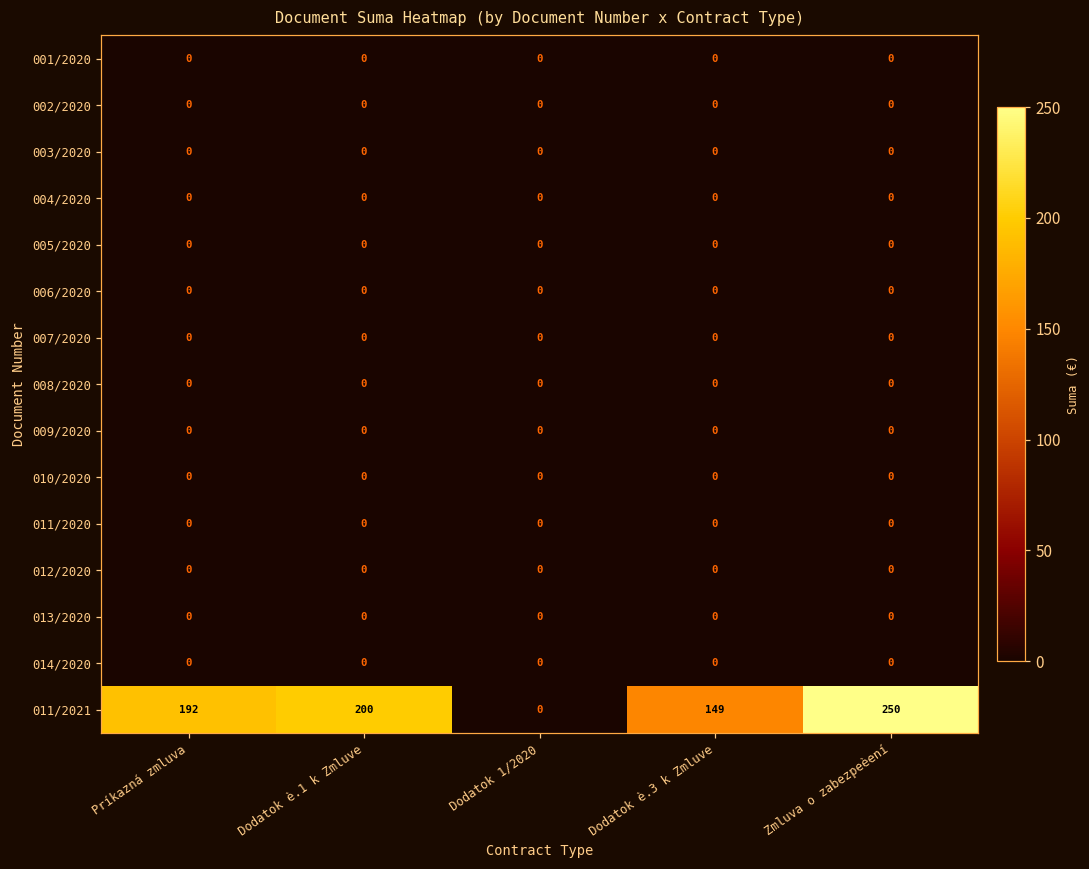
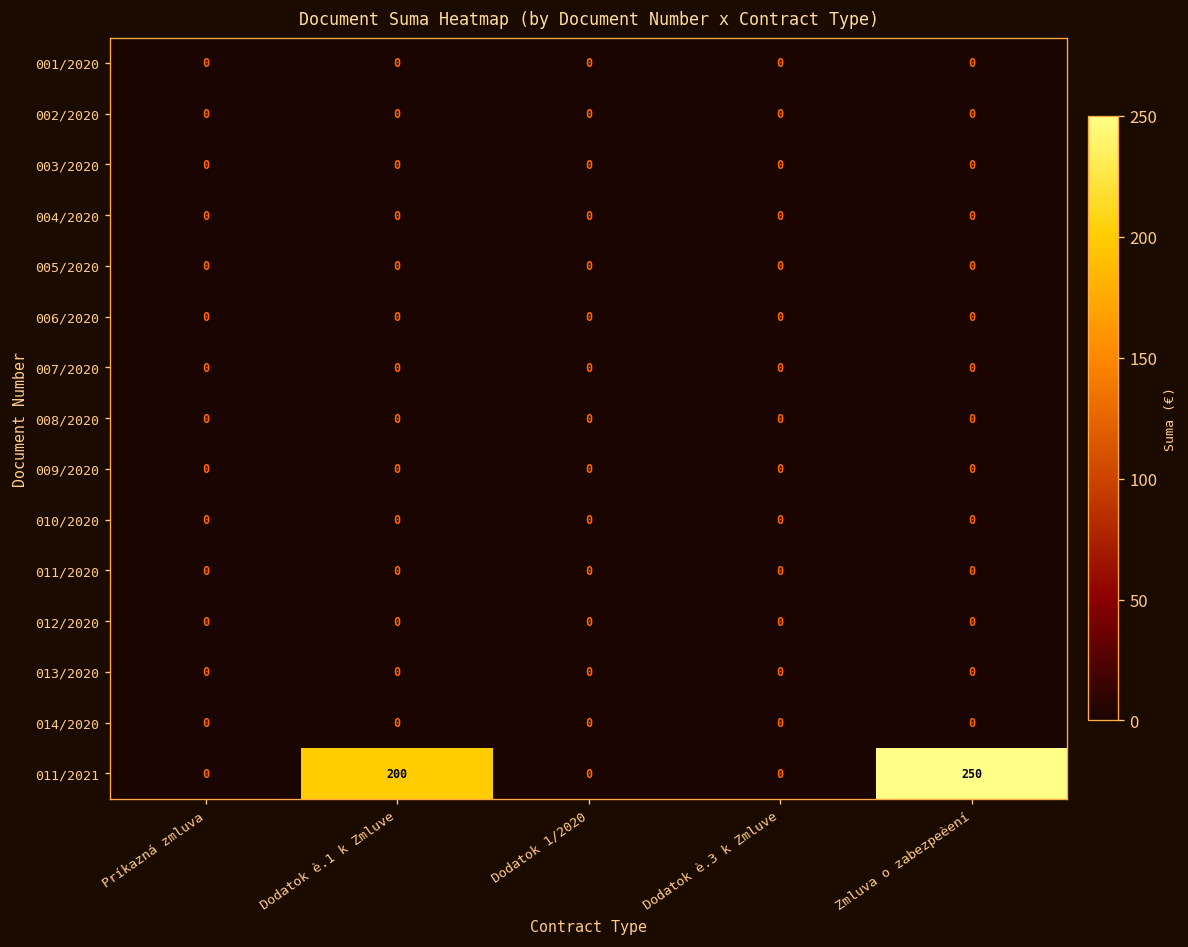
011/2021, Príkazná zmluva: 192 -> 0
011/2021, Dodatok è.3 k Zmluve: 149 -> 0
